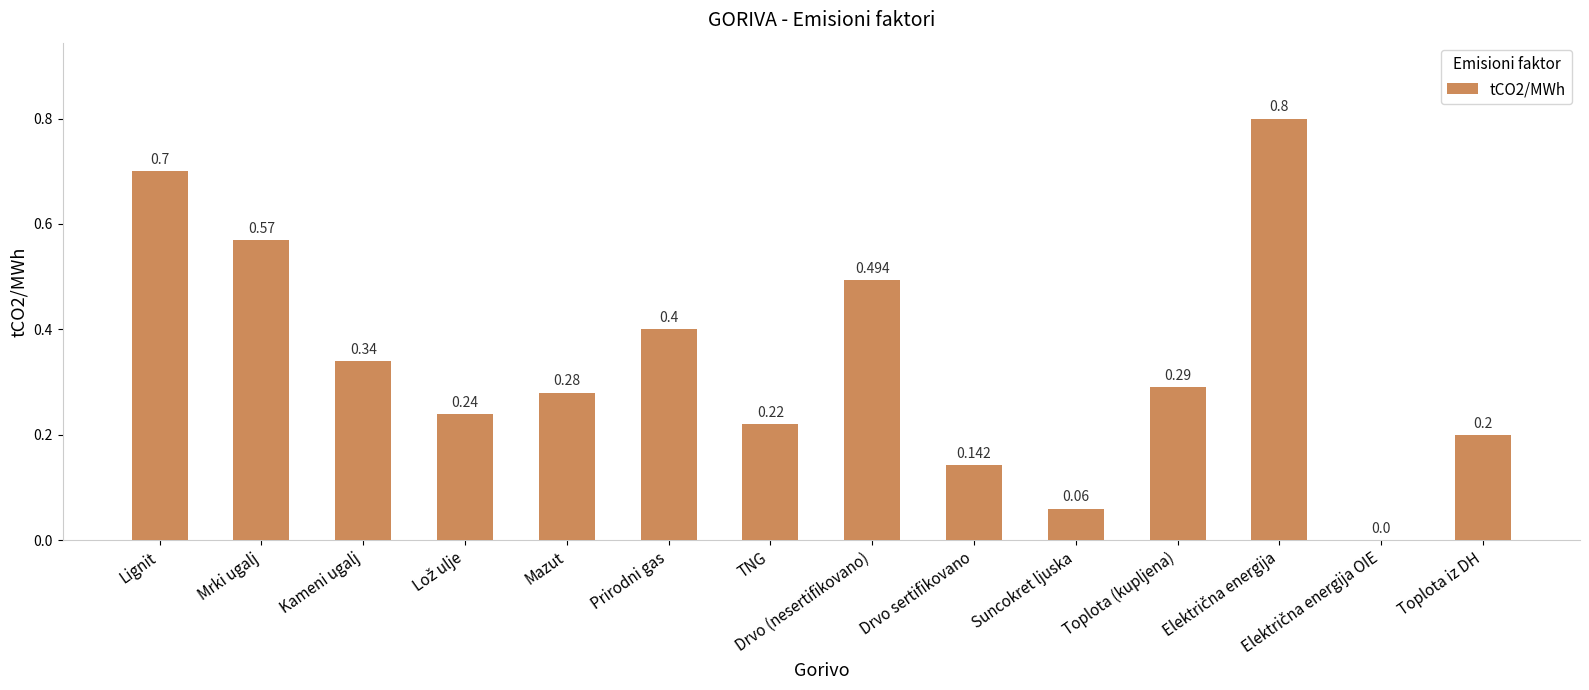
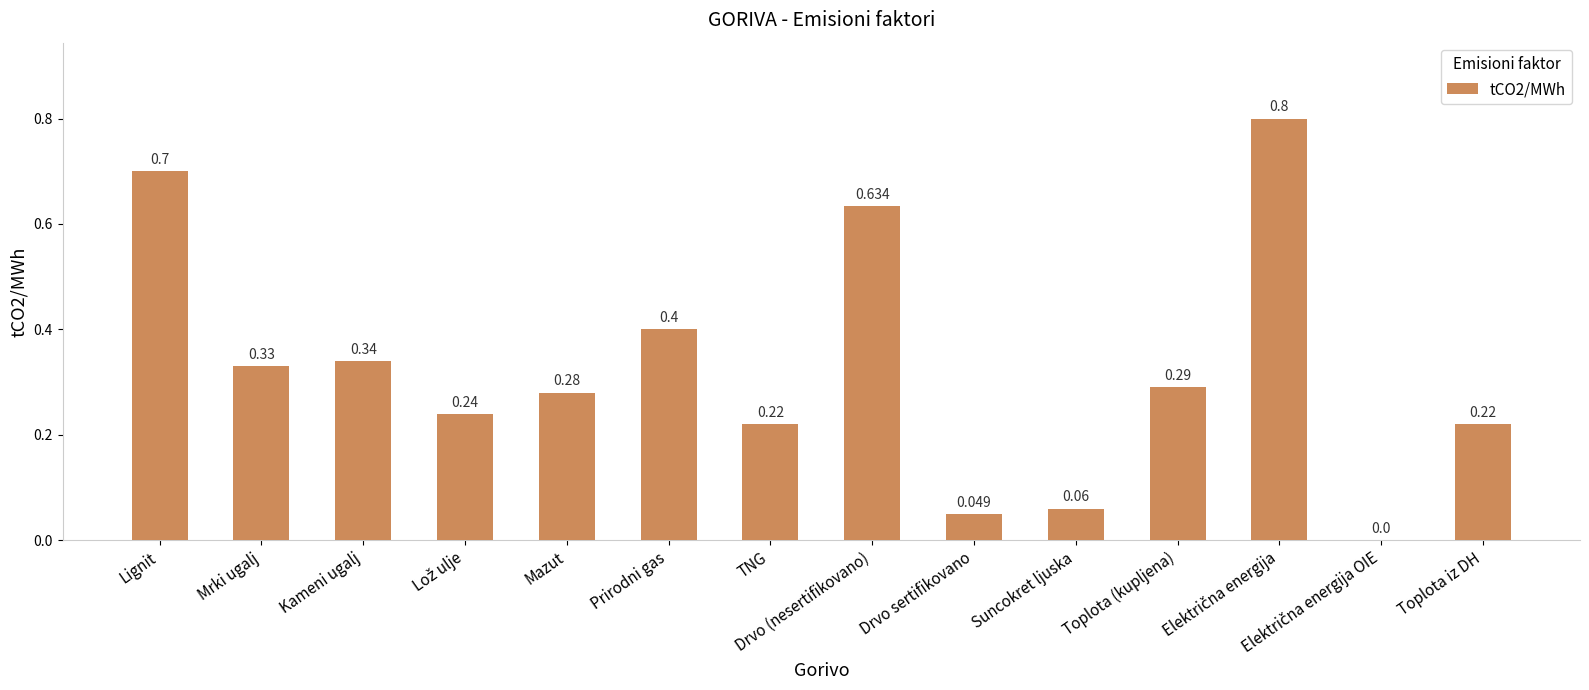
Mrki ugalj: 0.57 -> 0.33
Drvo (nesertifikovano): 0.494 -> 0.634
Drvo sertifikovano: 0.142 -> 0.049
Toplota iz DH: 0.2 -> 0.22
